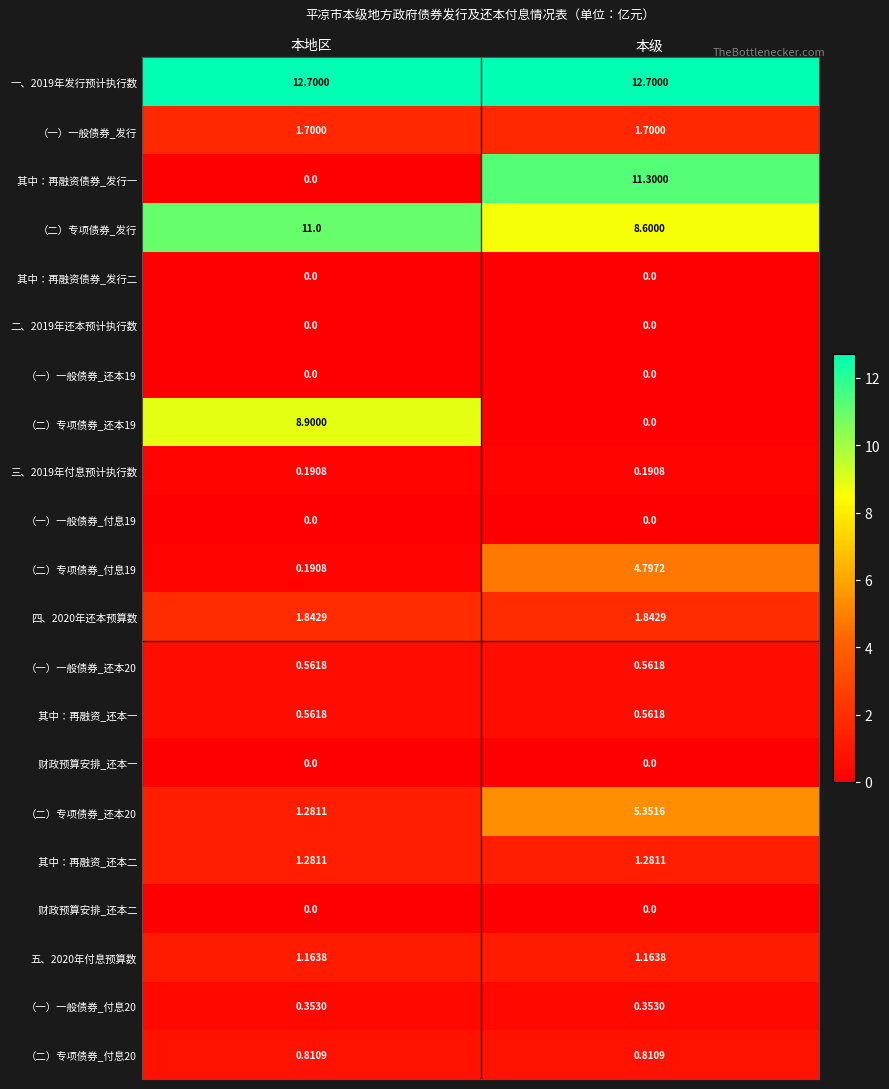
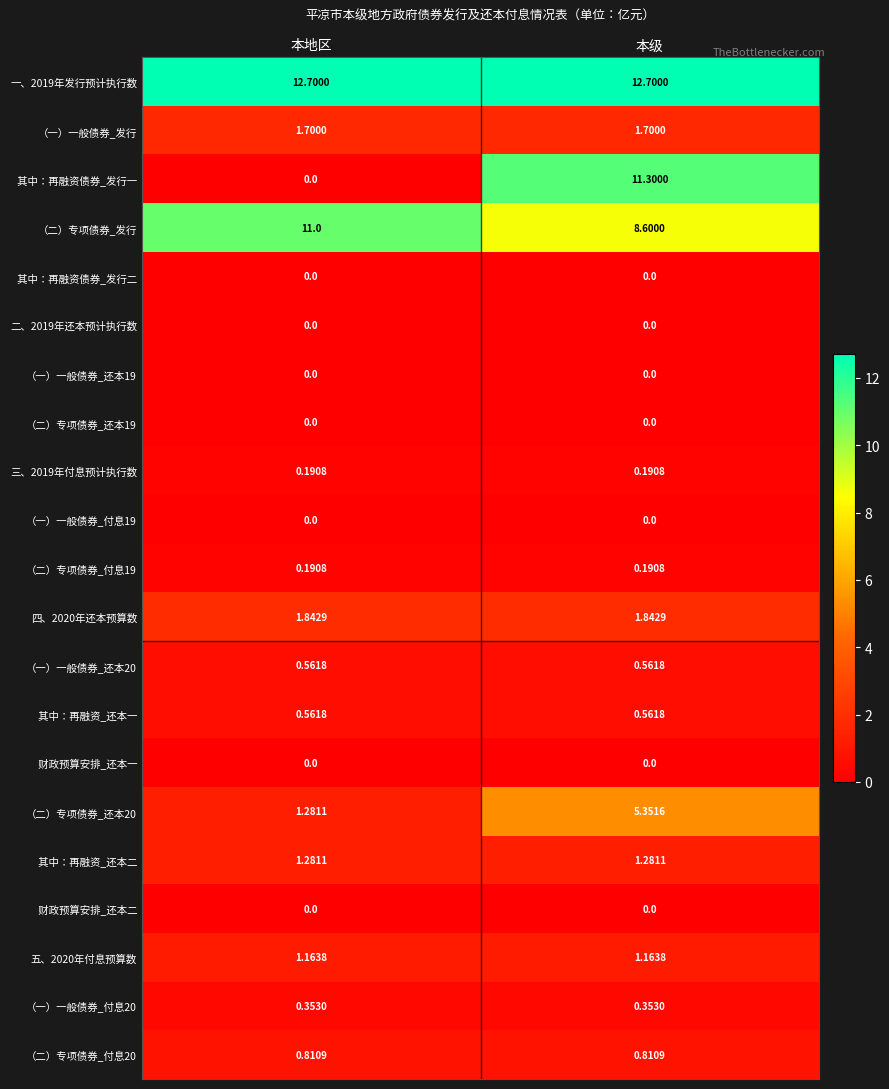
（二）专项债券_还本19, 本地区: 8.9000 -> 0.0
（二）专项债券_付息19, 本级: 4.7972 -> 0.1908
